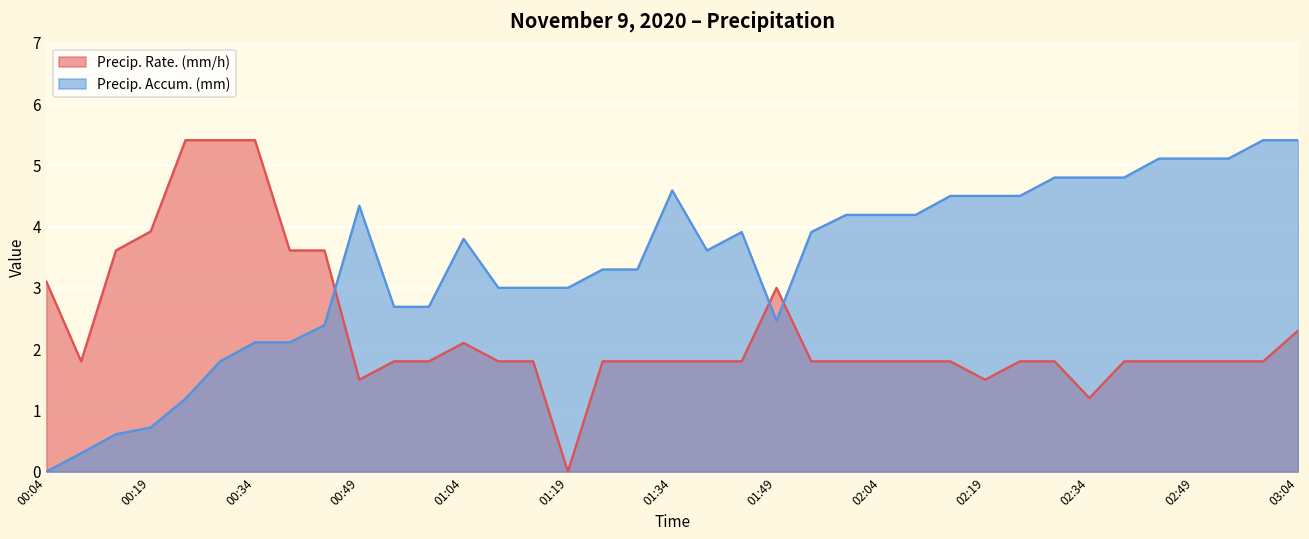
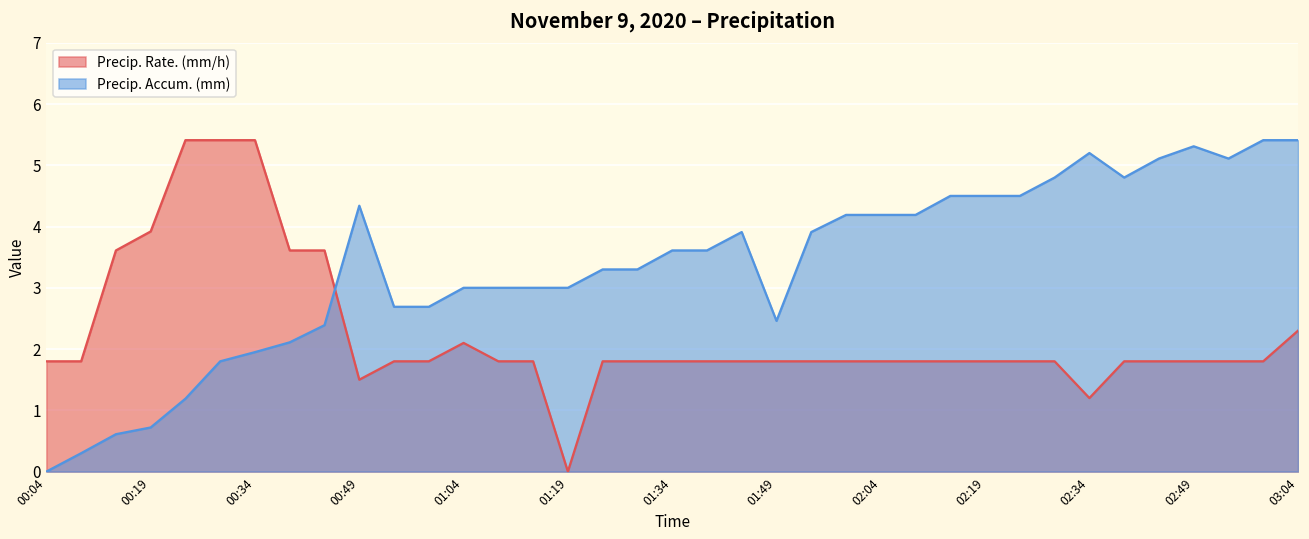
Precip. Rate. (mm/h), 00:04: 3.1 -> 1.8
Precip. Accum. (mm), 00:34: 2.1 -> 2.0
Precip. Accum. (mm), 01:04: 3.8 -> 3.0
Precip. Accum. (mm), 01:34: 4.6 -> 3.6
Precip. Rate. (mm/h), 01:49: 3.0 -> 1.8
Precip. Rate. (mm/h), 02:19: 1.5 -> 1.8
Precip. Accum. (mm), 02:34: 4.8 -> 5.2
Precip. Accum. (mm), 02:49: 5.1 -> 5.3
